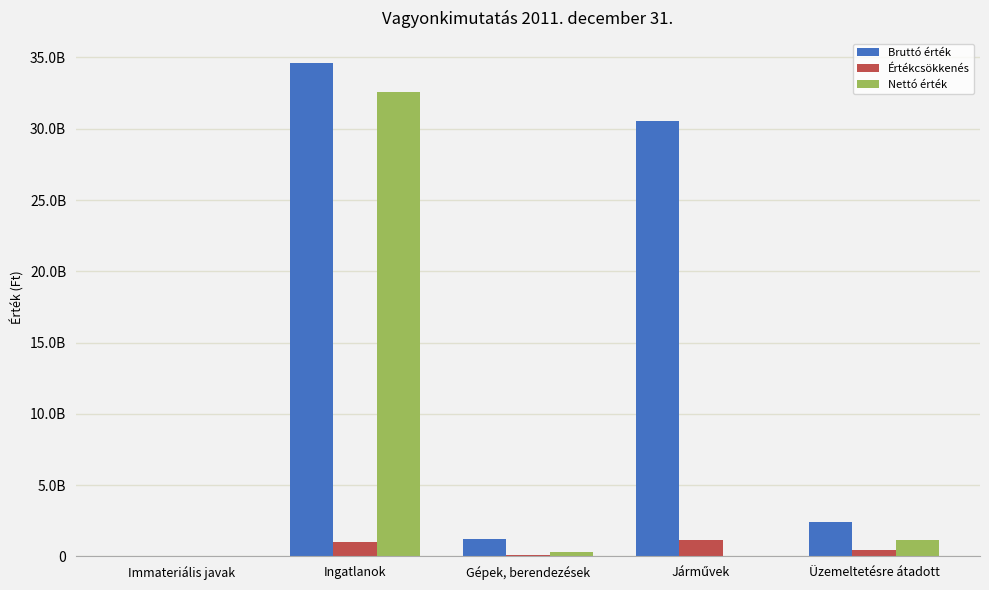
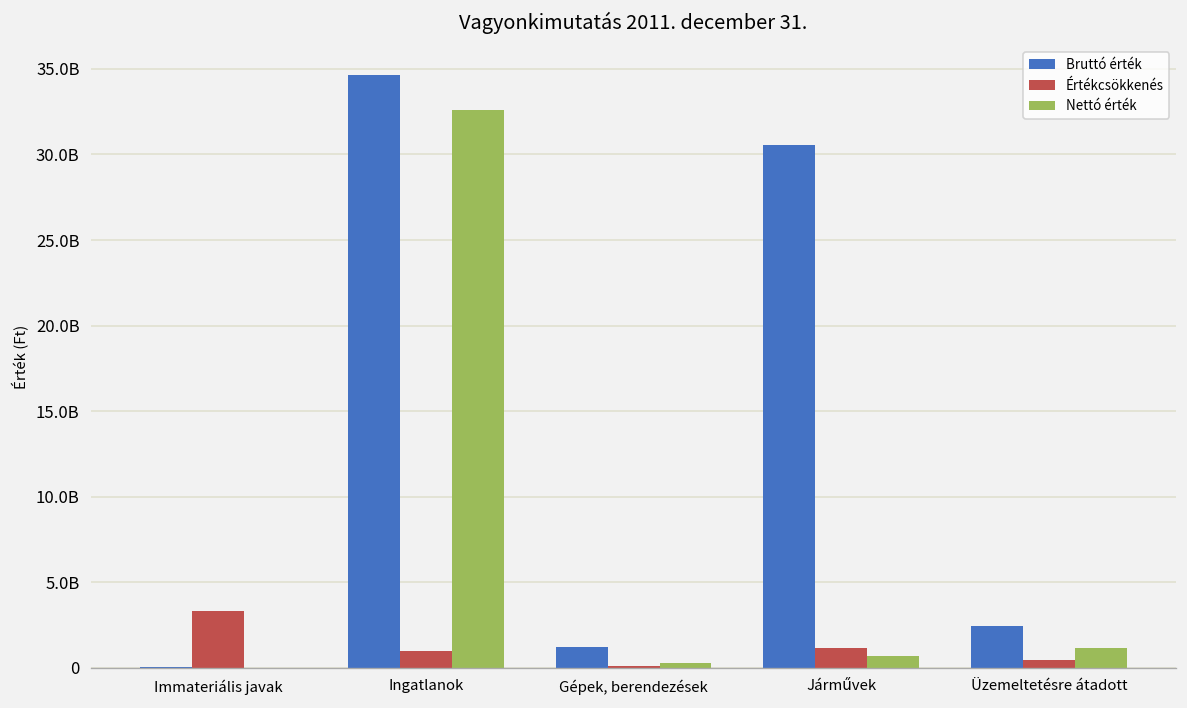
Értékcsökkenés, Immateriális javak: 0 -> 3300000000
Nettó érték, Járművek: 0 -> 700000000
